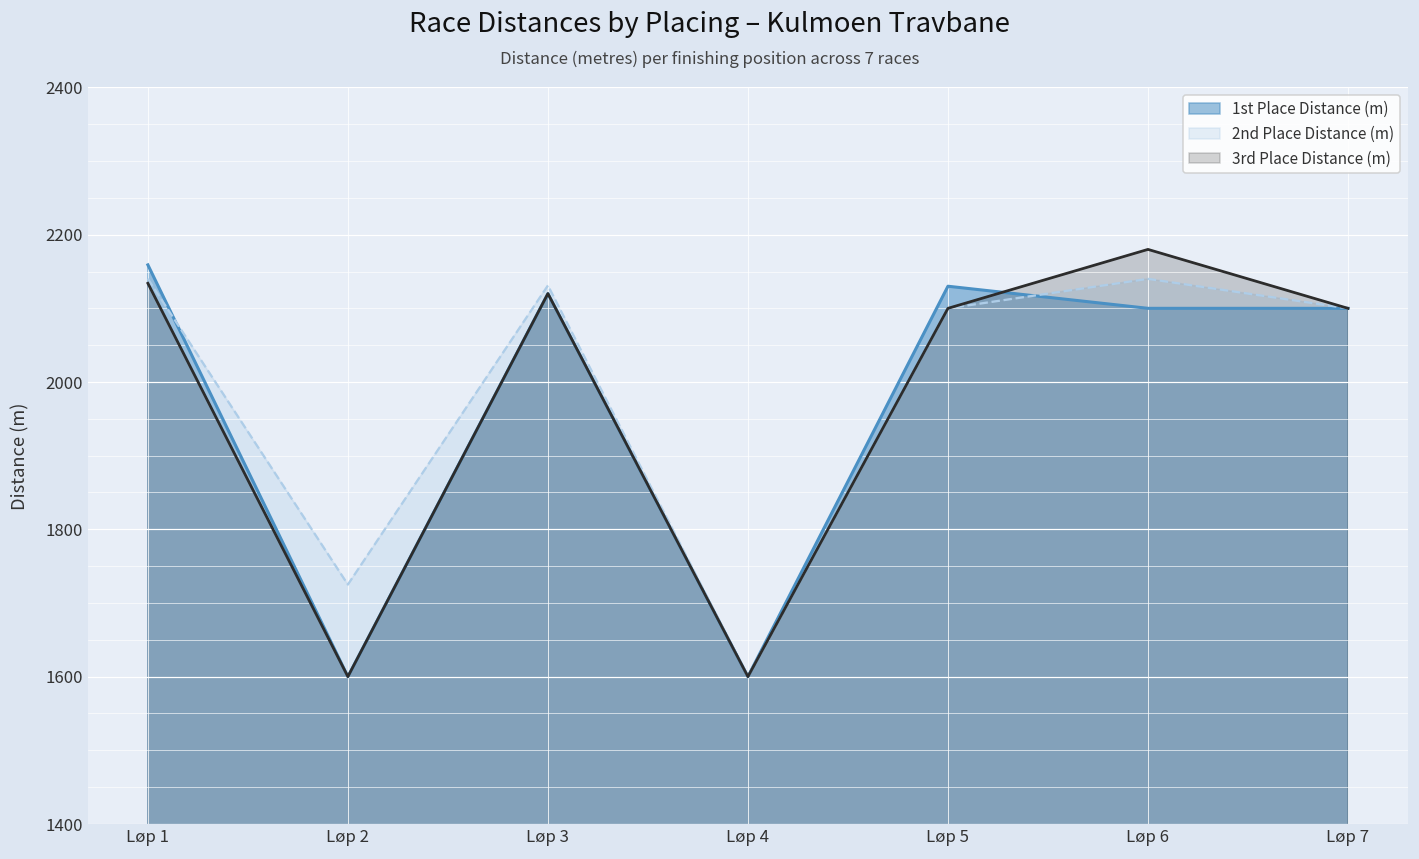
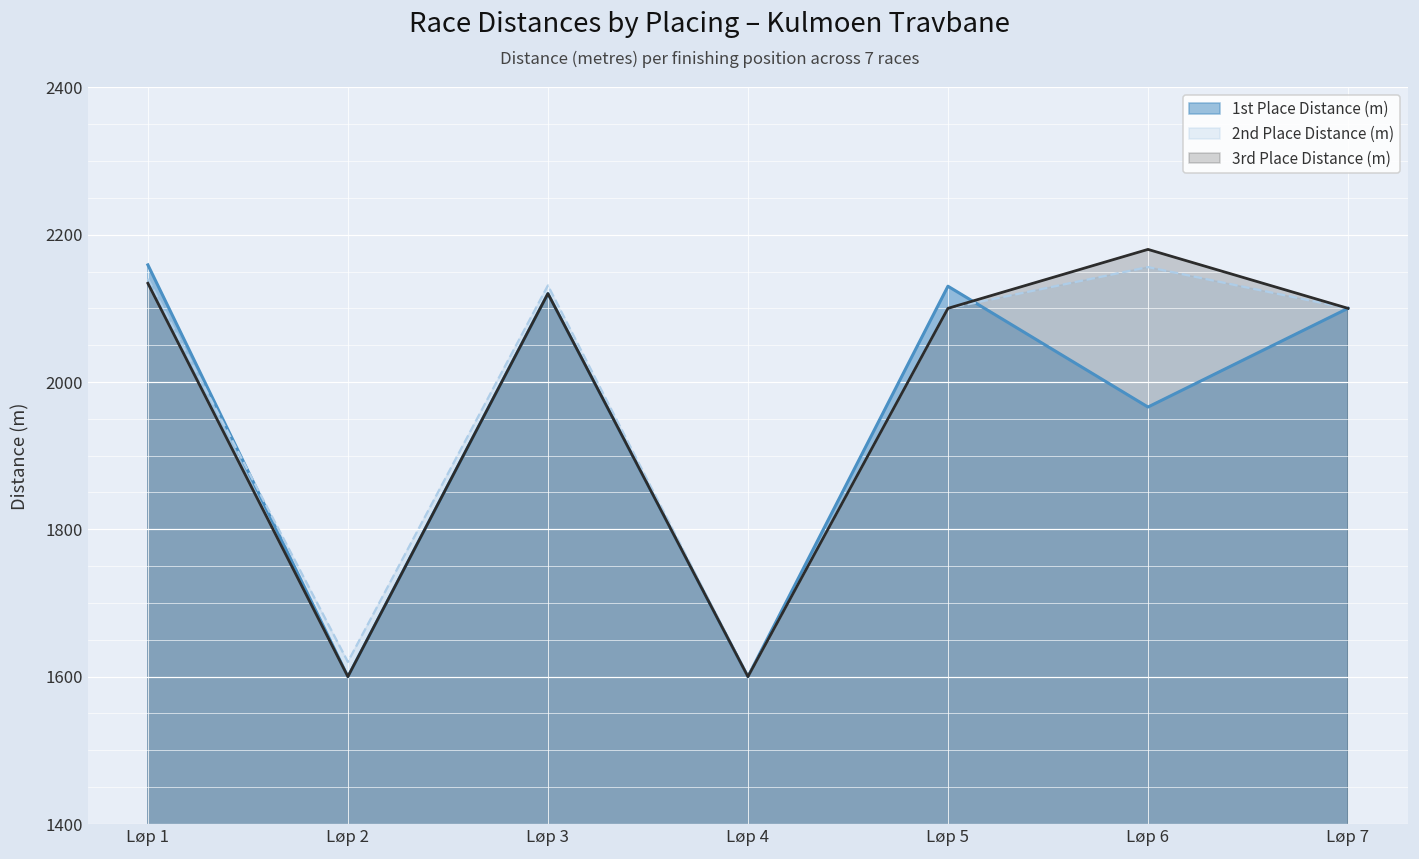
2nd Place Distance (m), Løp 2: 1730 -> 1620
1st Place Distance (m), Løp 6: 2100 -> 1970
2nd Place Distance (m), Løp 6: 2140 -> 2160
